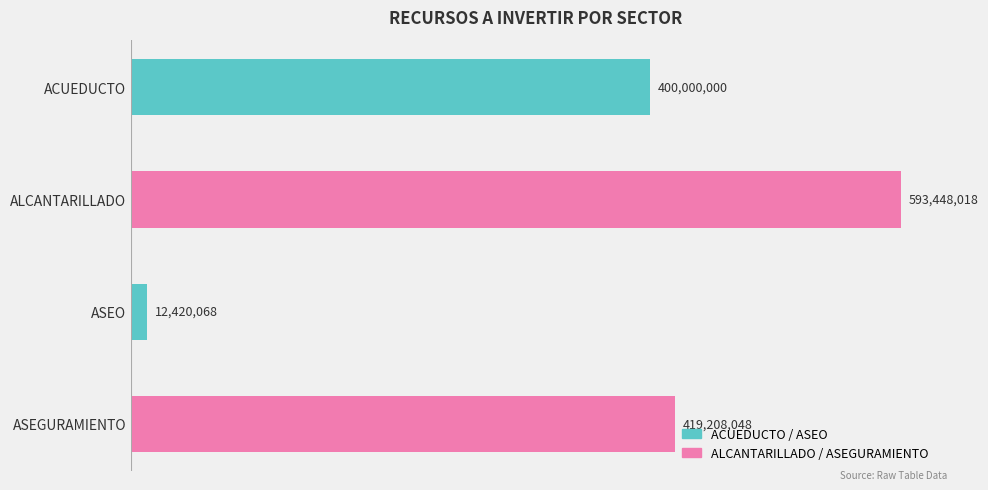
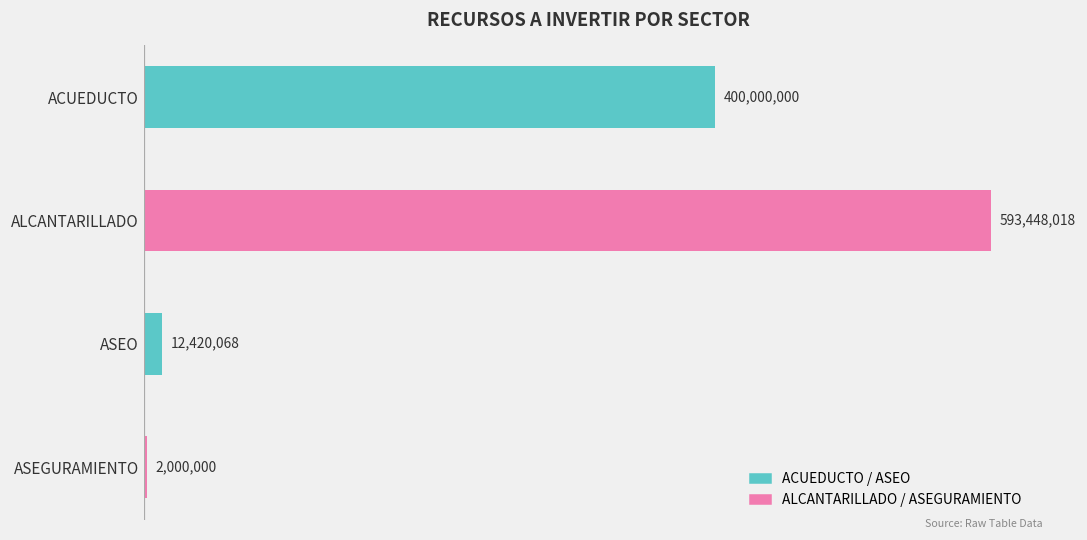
ASEGURAMIENTO: 419,208,048 -> 2,000,000
